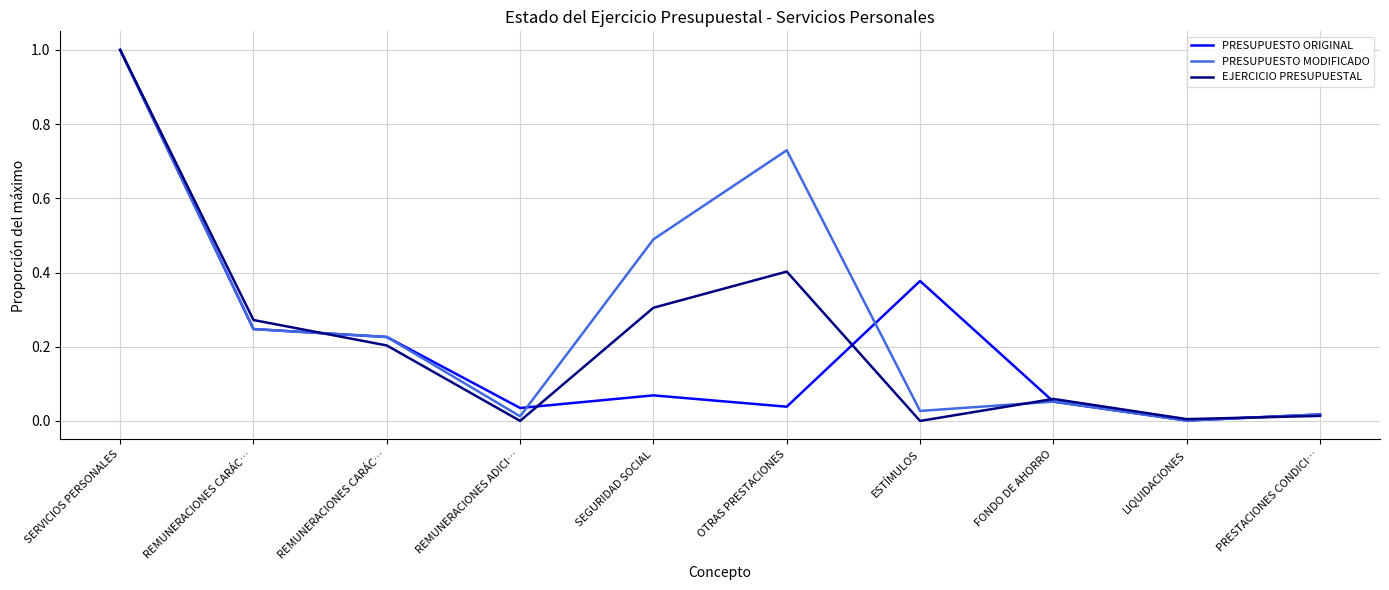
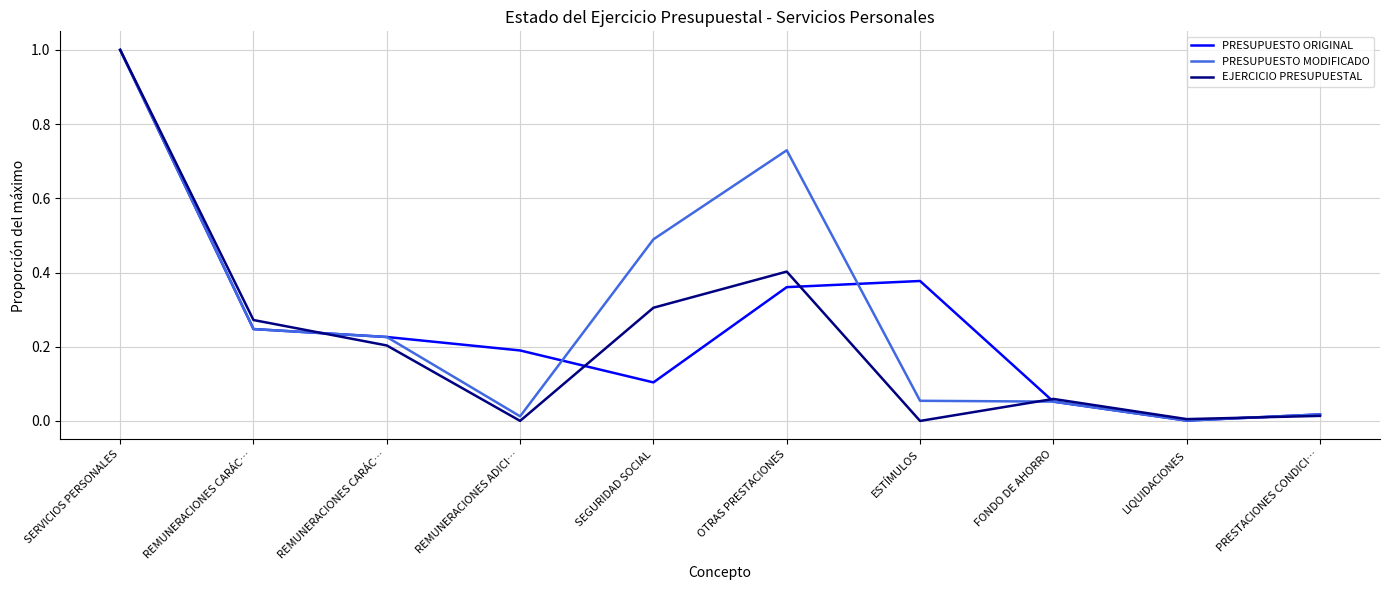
PRESUPUESTO ORIGINAL, REMUNERACIONES ADICI…: 0.03 -> 0.19
PRESUPUESTO ORIGINAL, SEGURIDAD SOCIAL: 0.07 -> 0.10
PRESUPUESTO ORIGINAL, OTRAS PRESTACIONES: 0.04 -> 0.36
PRESUPUESTO MODIFICADO, ESTÍMULOS: 0.03 -> 0.05
